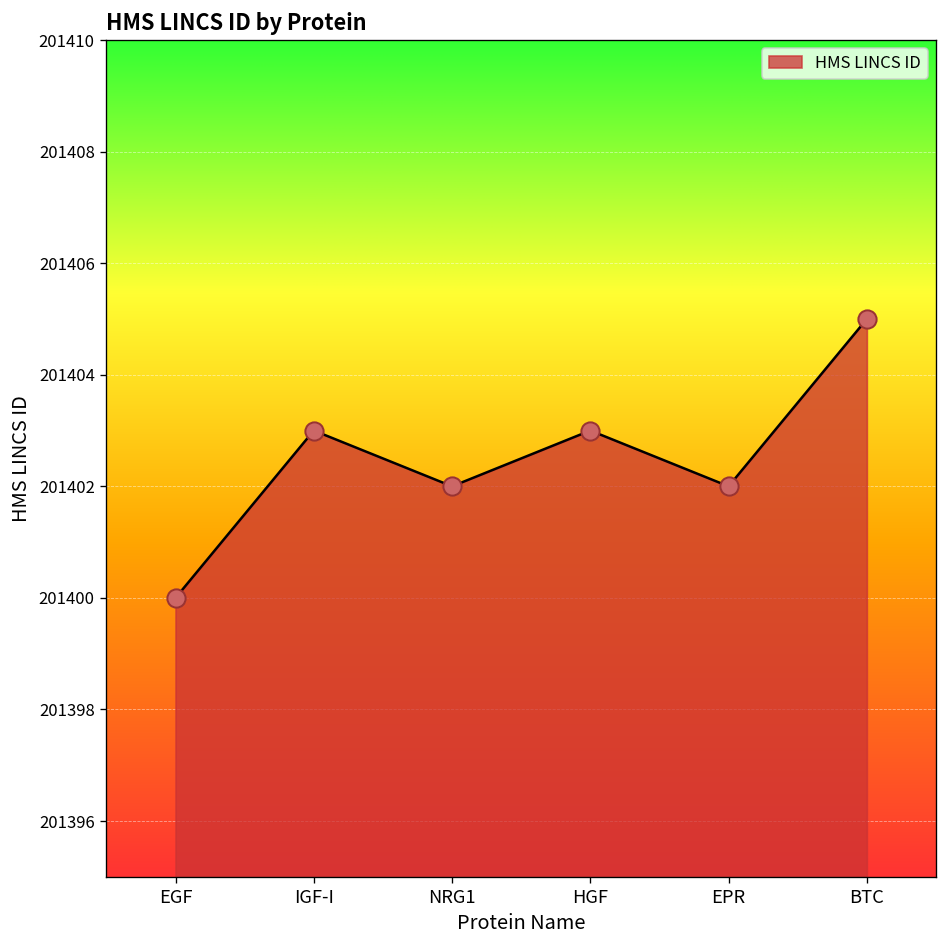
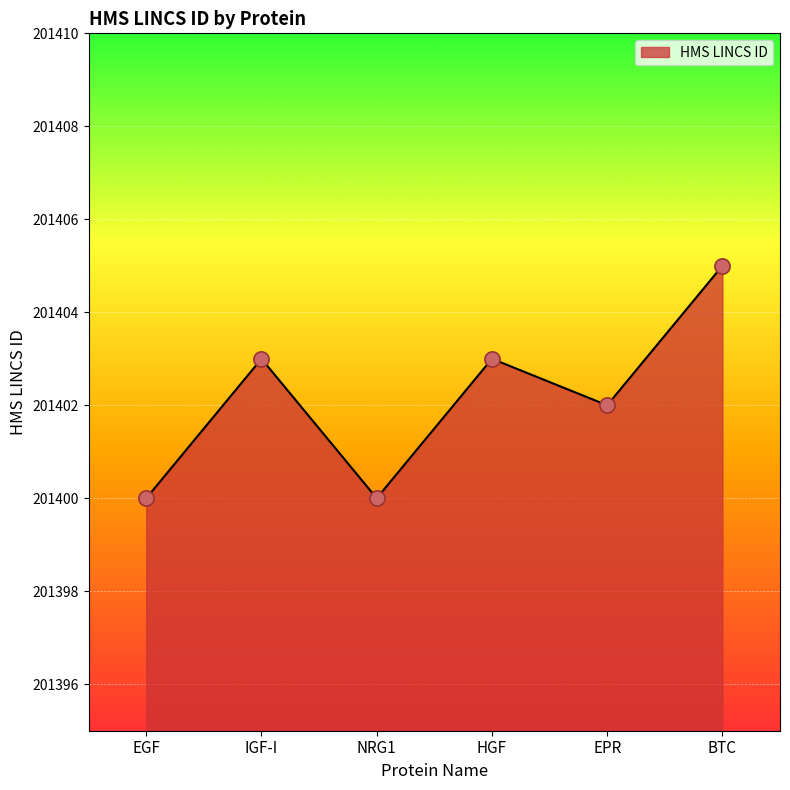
NRG1: 201402 -> 201400
